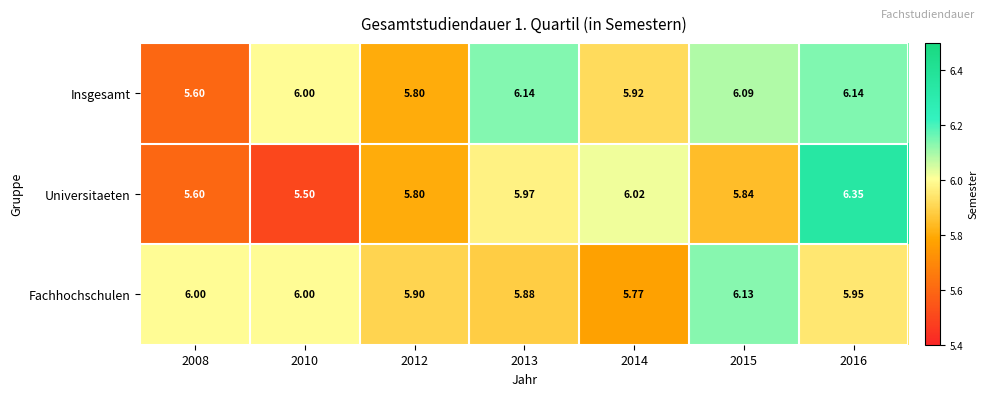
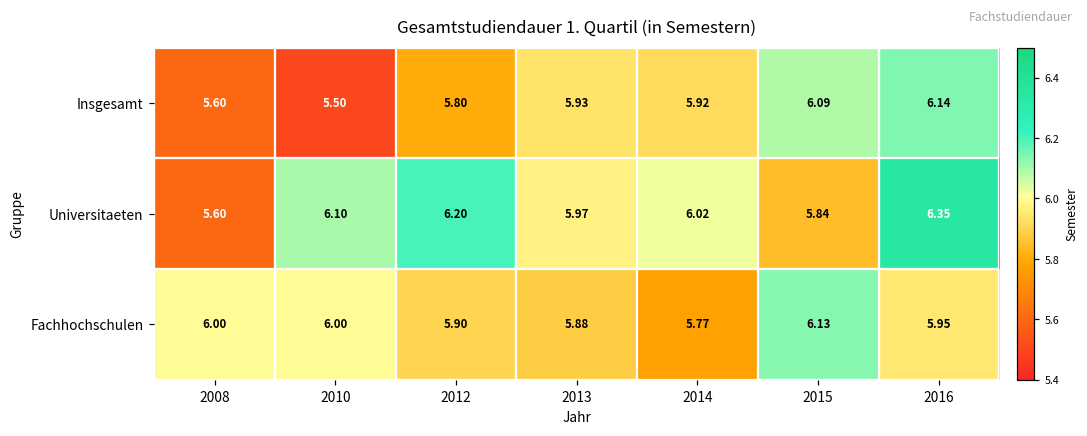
Insgesamt, 2010: 6.00 -> 5.50
Insgesamt, 2013: 6.14 -> 5.93
Universitaeten, 2010: 5.50 -> 6.10
Universitaeten, 2012: 5.80 -> 6.20
